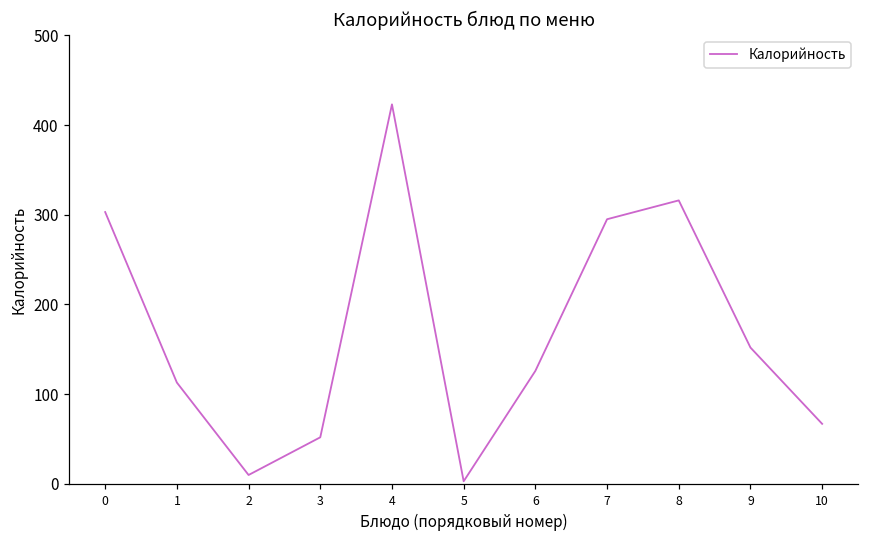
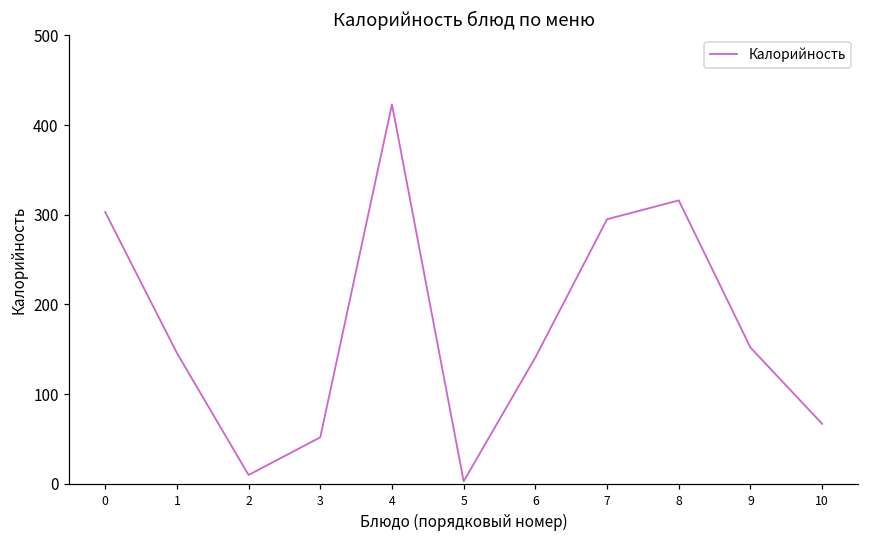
1: 110 -> 150
6: 130 -> 140
